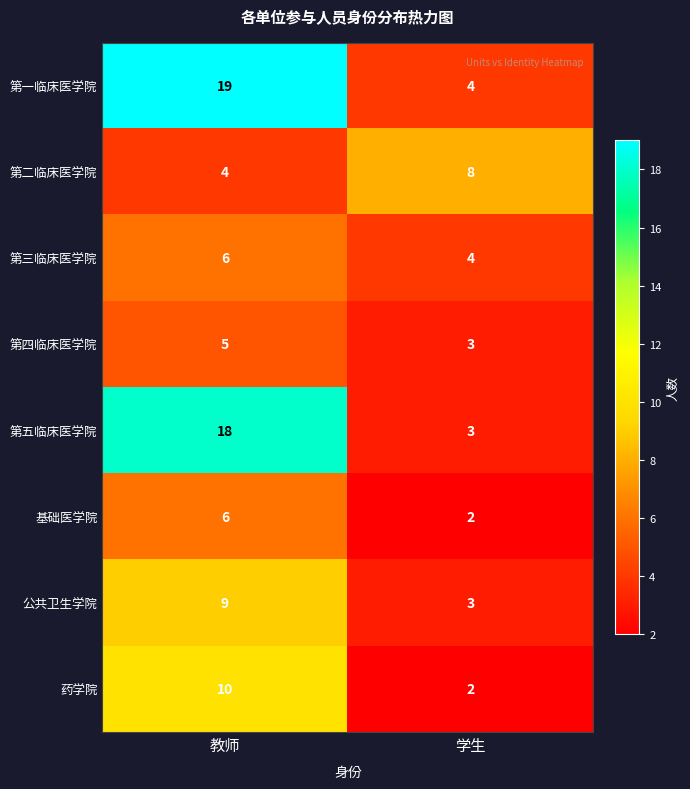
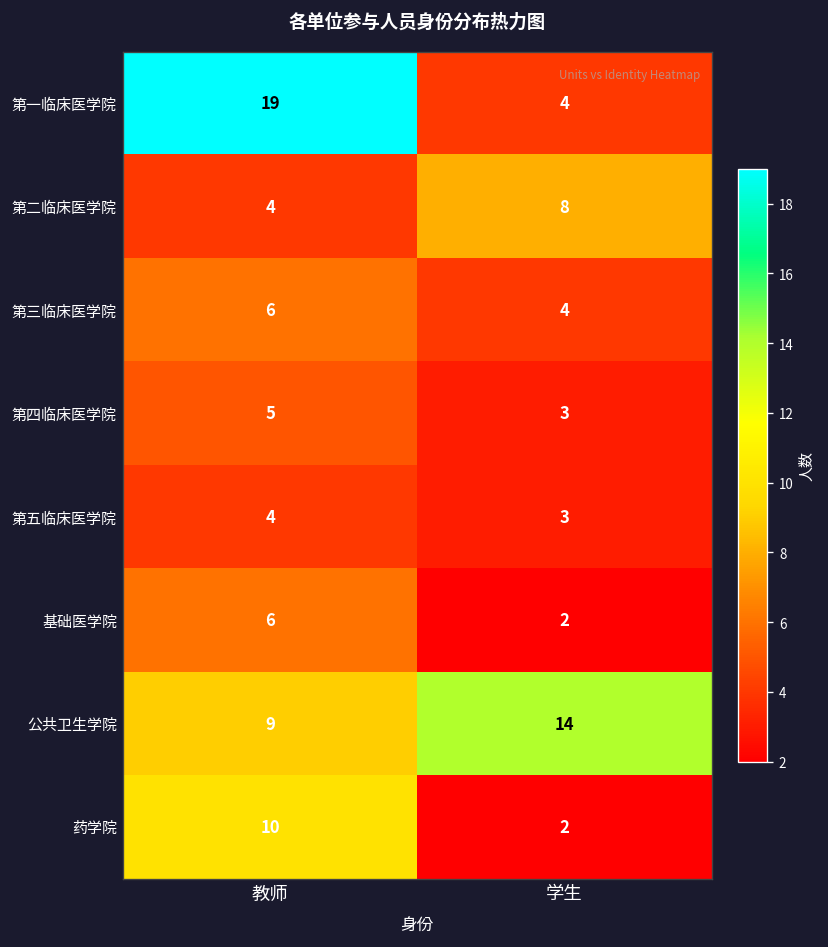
第五临床医学院, 教师: 18 -> 4
公共卫生学院, 学生: 3 -> 14
